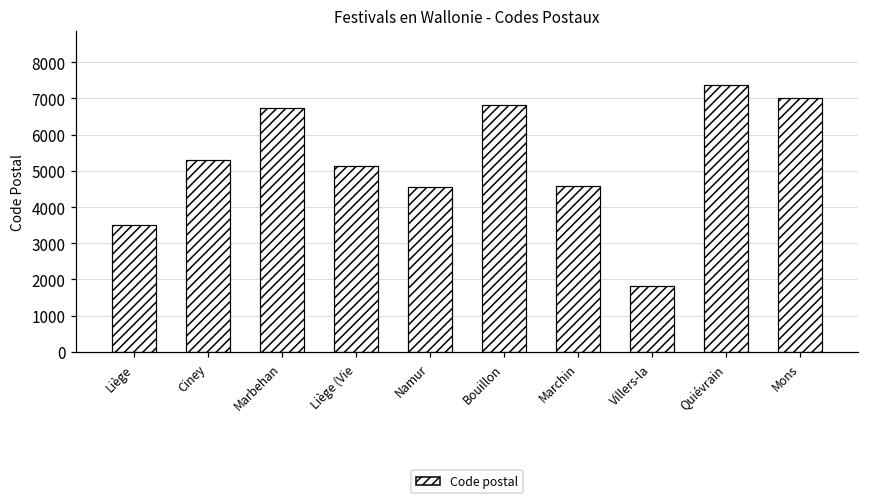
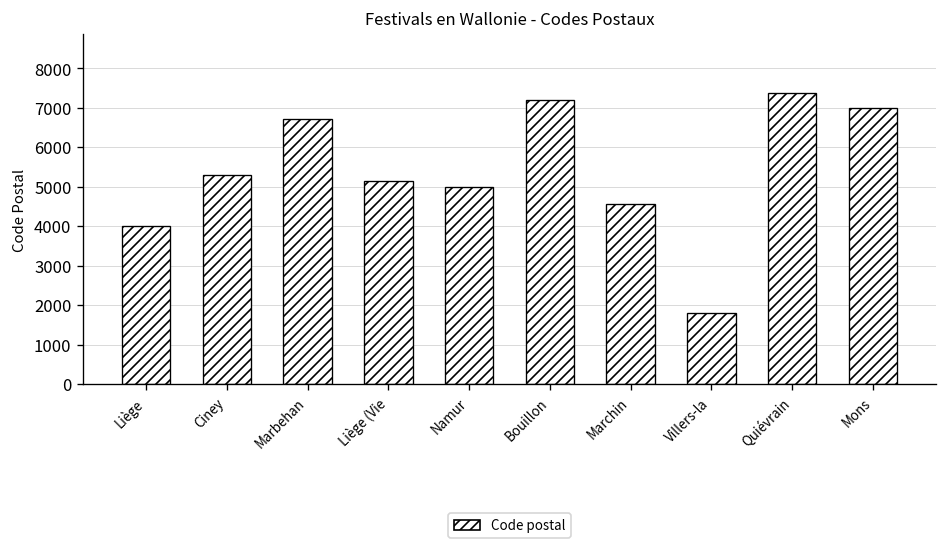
Liège: 3500 -> 4000
Namur: 4500 -> 5000
Bouillon: 6800 -> 7200
